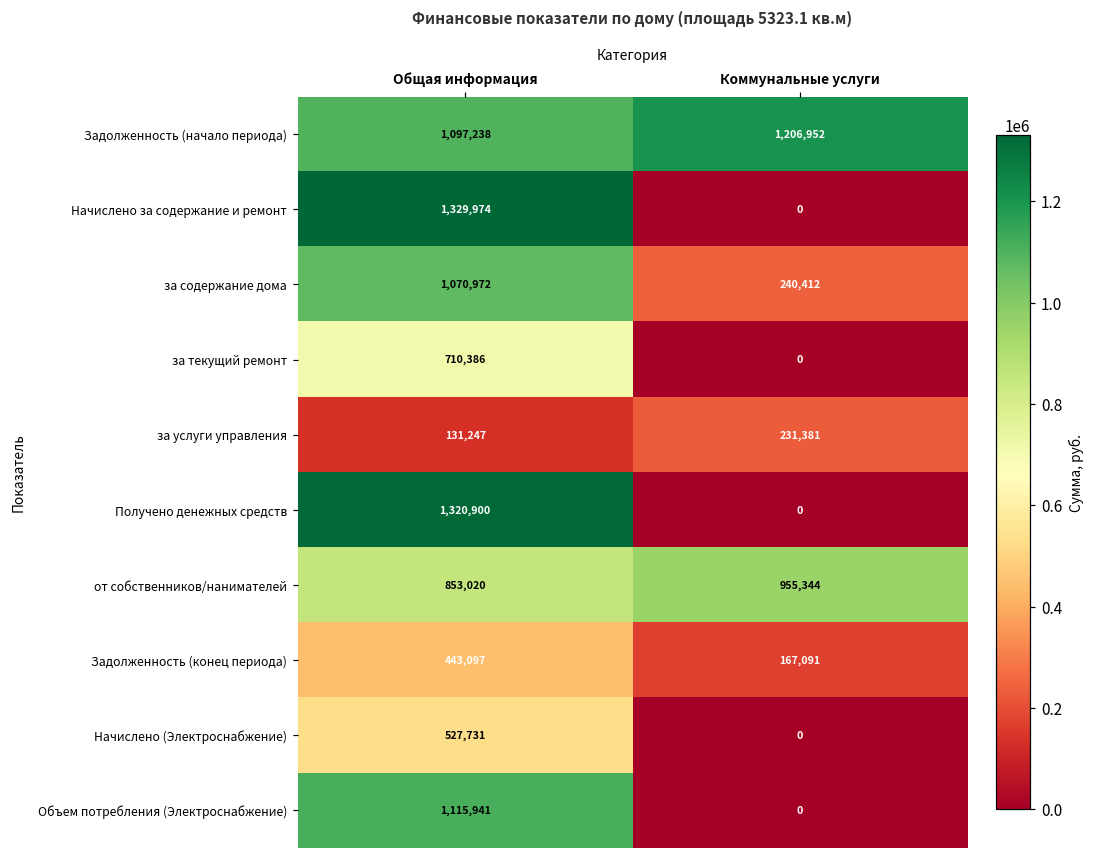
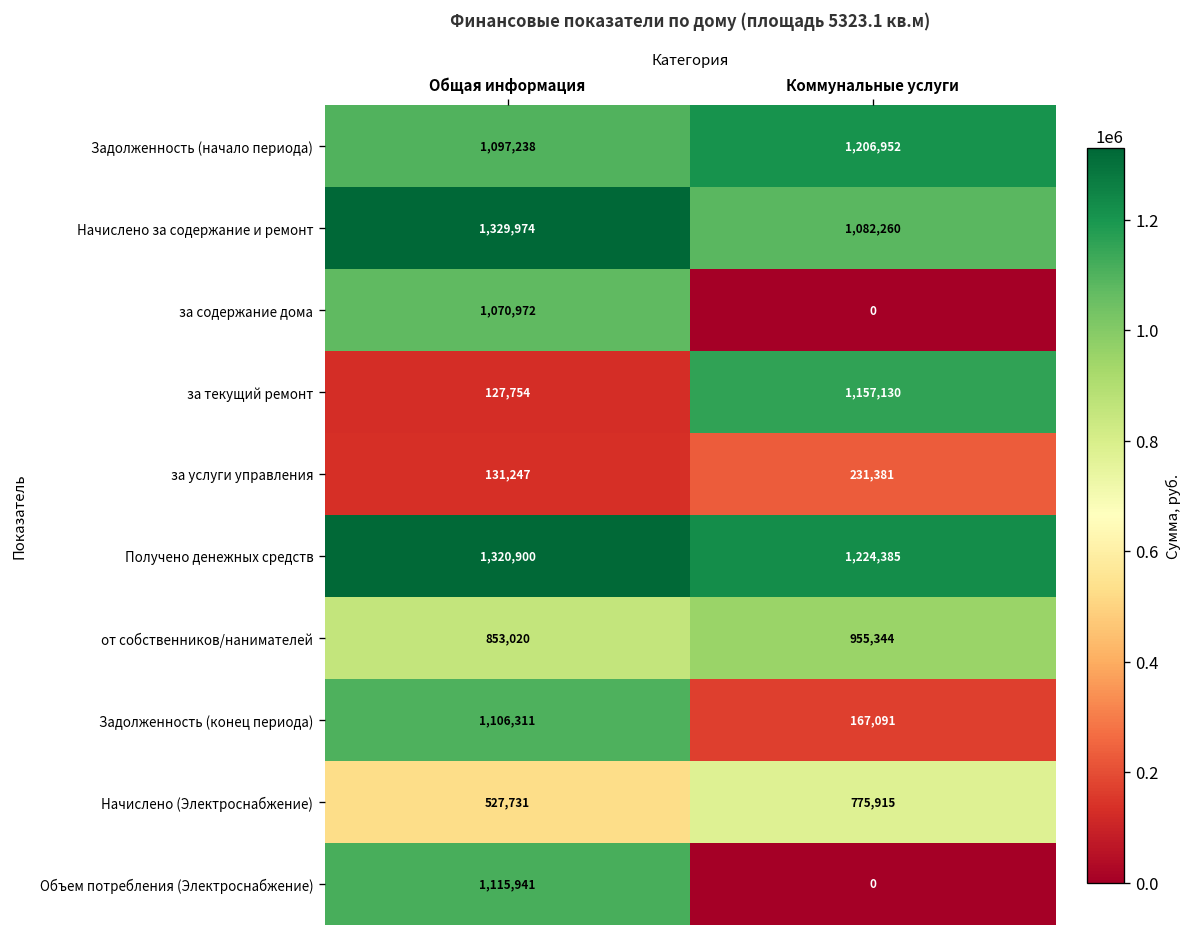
Начислено за содержание и ремонт, Коммунальные услуги: 0 -> 1,082,260
за содержание дома, Коммунальные услуги: 240,412 -> 0
за текущий ремонт, Общая информация: 710,386 -> 127,754
за текущий ремонт, Коммунальные услуги: 0 -> 1,157,130
Получено денежных средств, Коммунальные услуги: 0 -> 1,224,385
Задолженность (конец периода), Общая информация: 443,097 -> 1,106,311
Начислено (Электроснабжение), Коммунальные услуги: 0 -> 775,915
